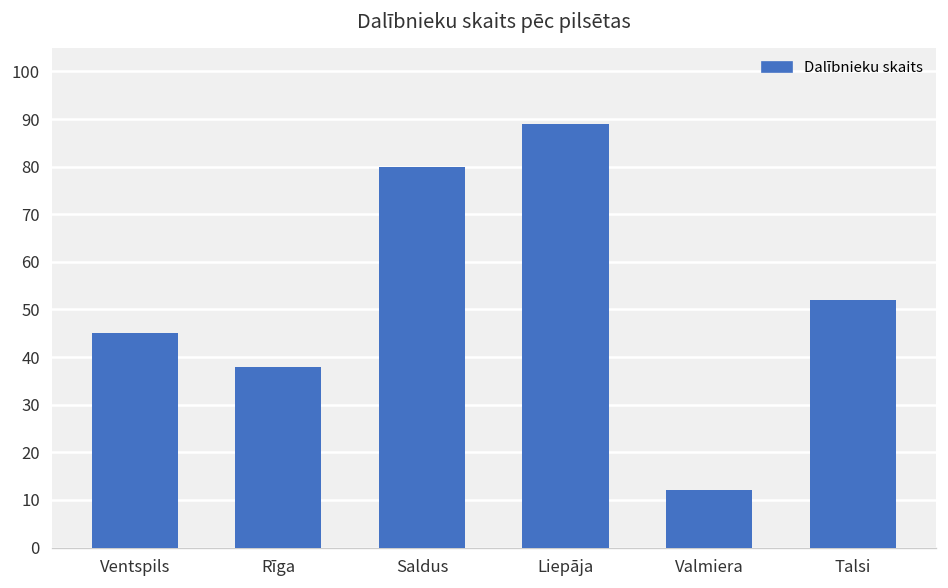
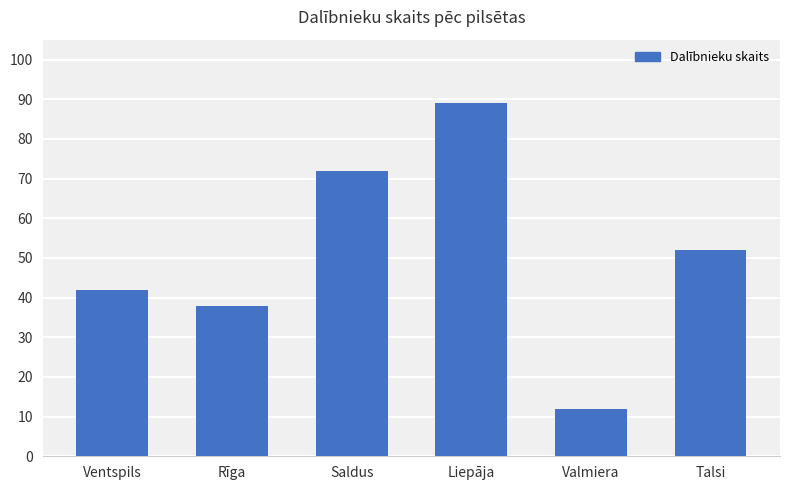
Ventspils: 45 -> 42
Saldus: 80 -> 72
